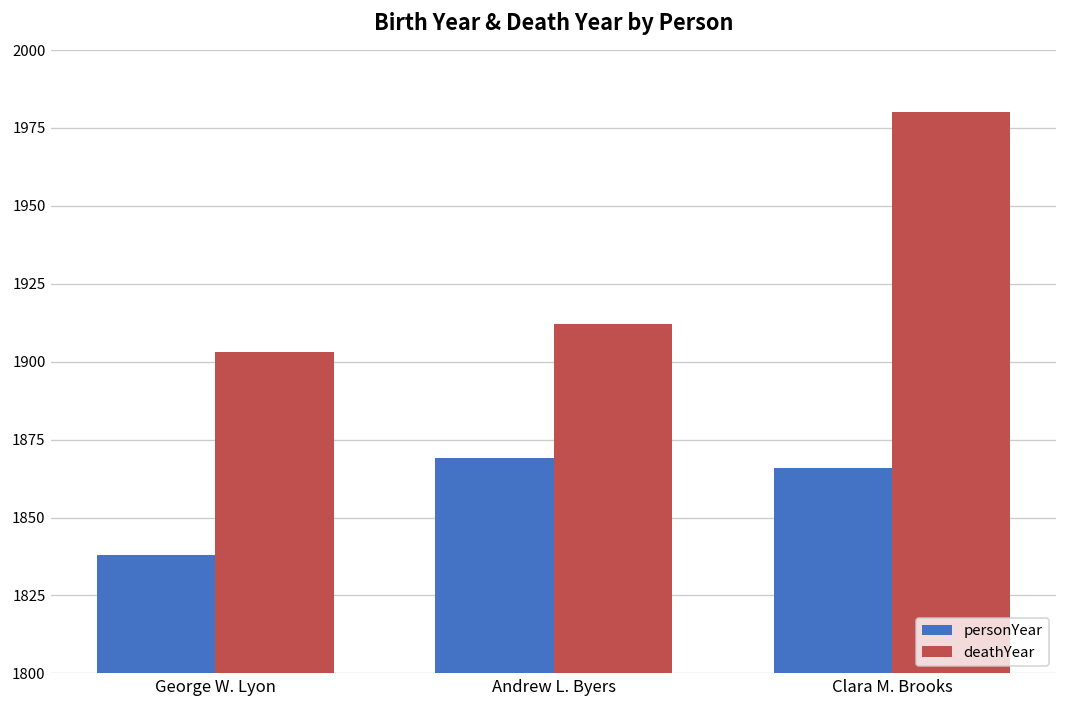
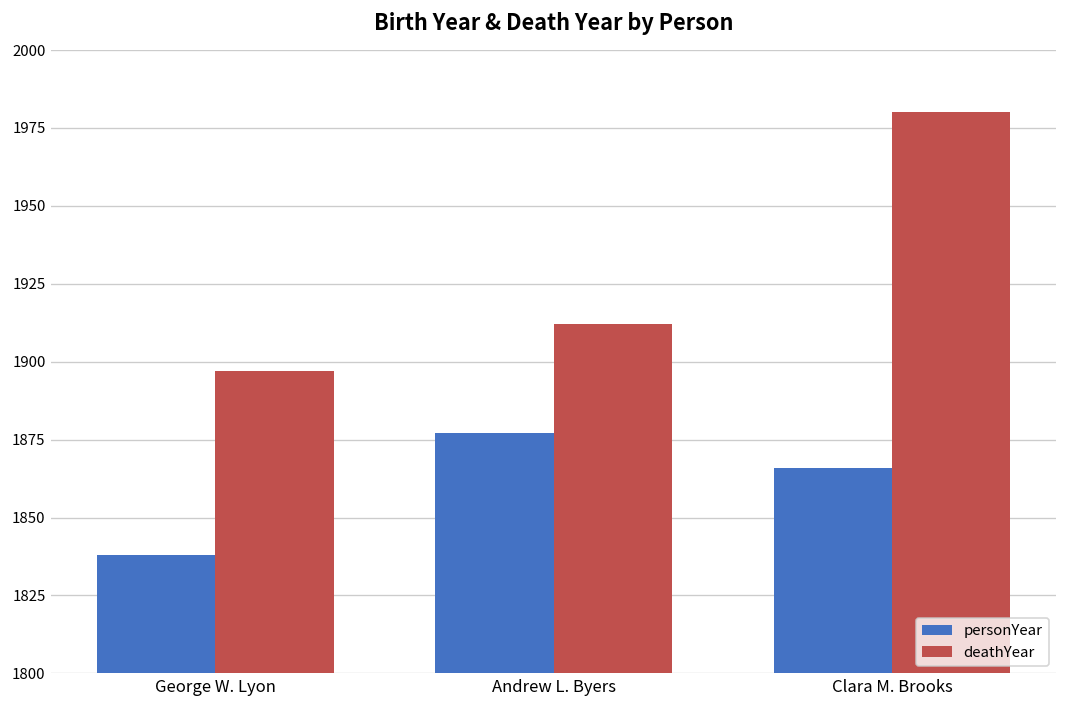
deathYear, George W. Lyon: 1903 -> 1897
personYear, Andrew L. Byers: 1869 -> 1877
